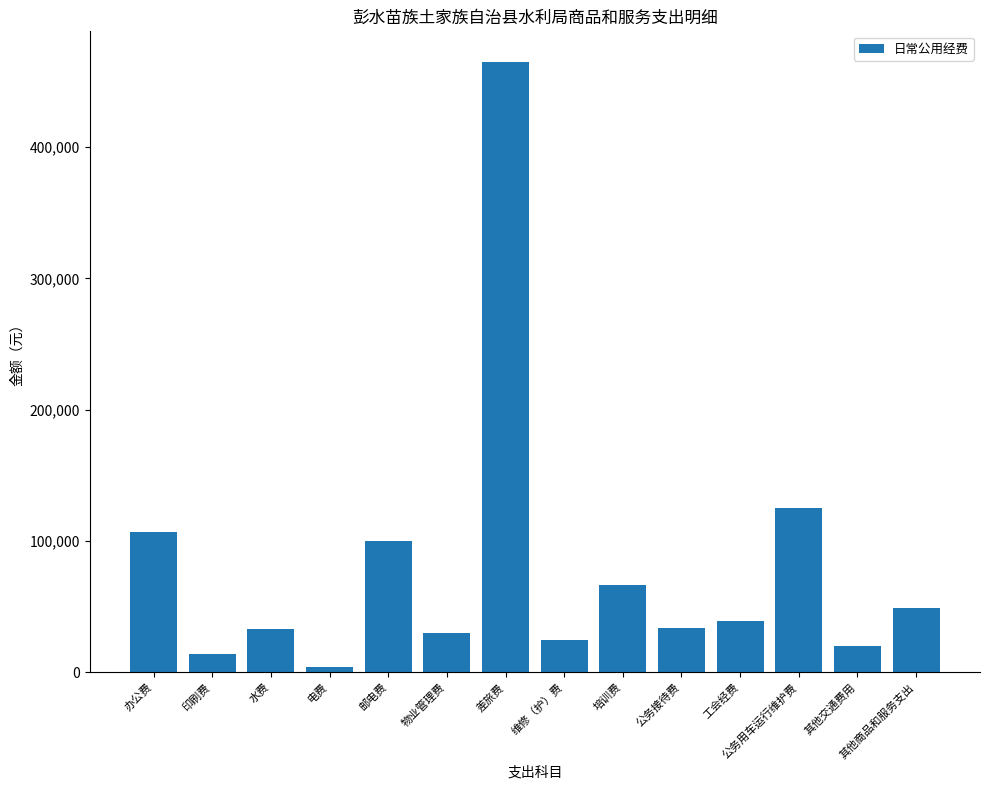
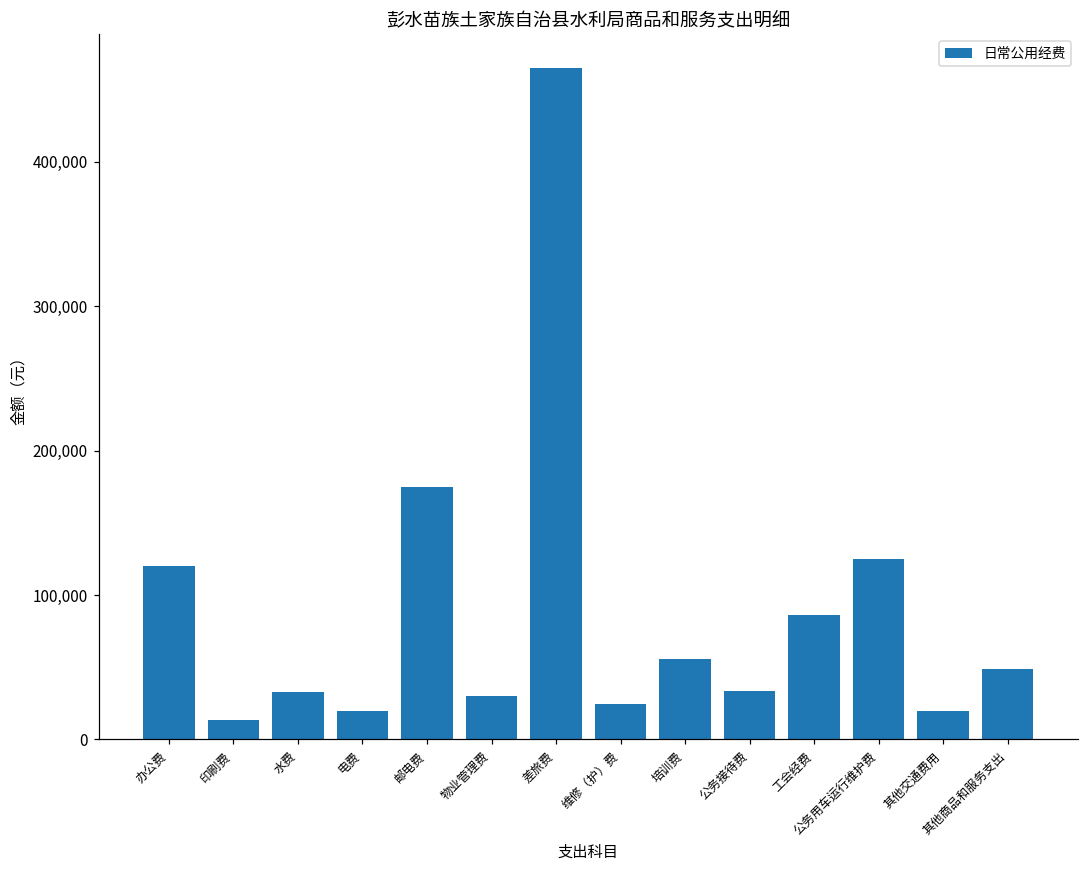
办公费: 107,000 -> 120,000
电费: 4,000 -> 20,000
邮电费: 100,000 -> 175,000
培训费: 67,000 -> 55,000
工会经费: 39,000 -> 86,000
